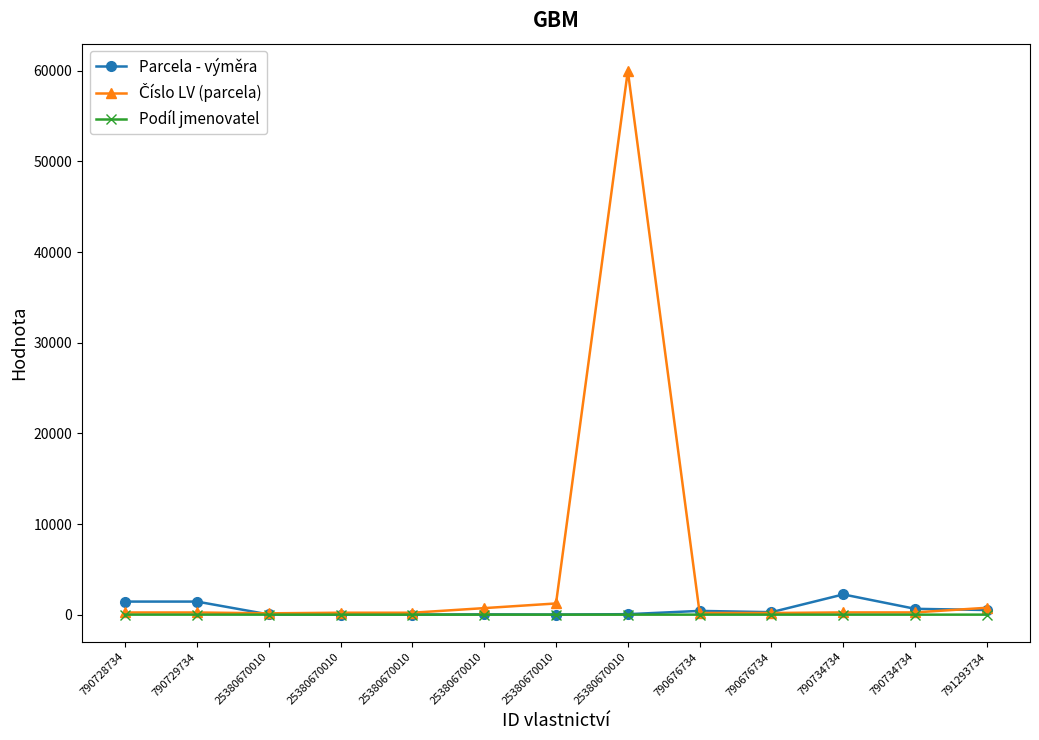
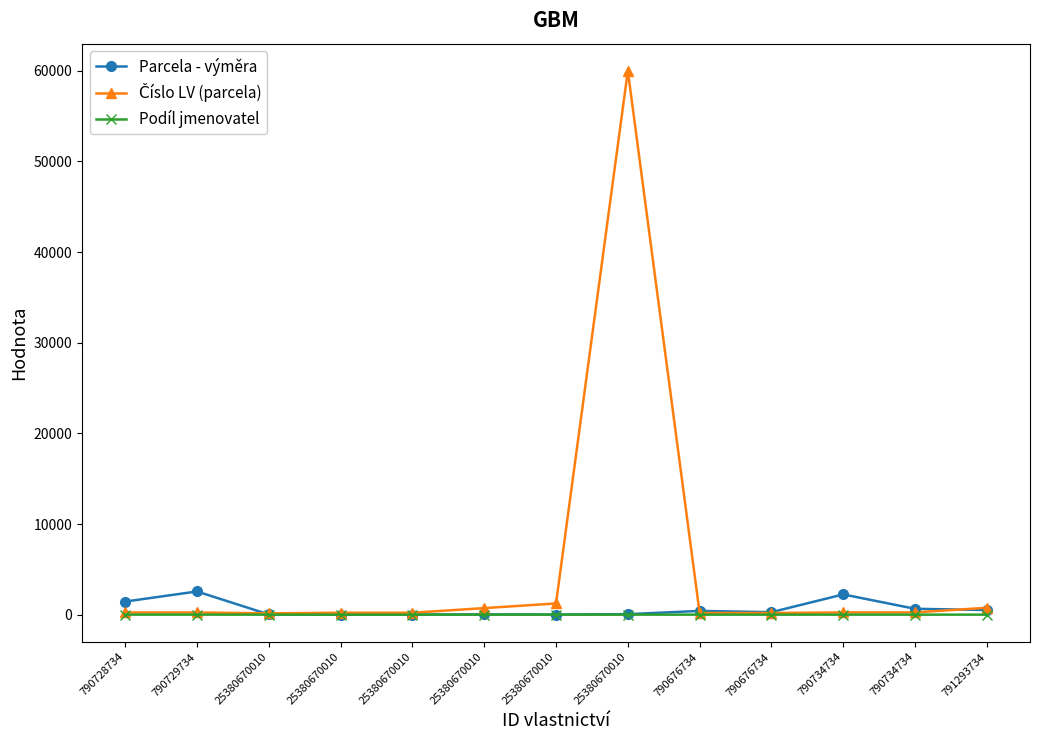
Parcela - výměra, 790729734: 1000 -> 3000
